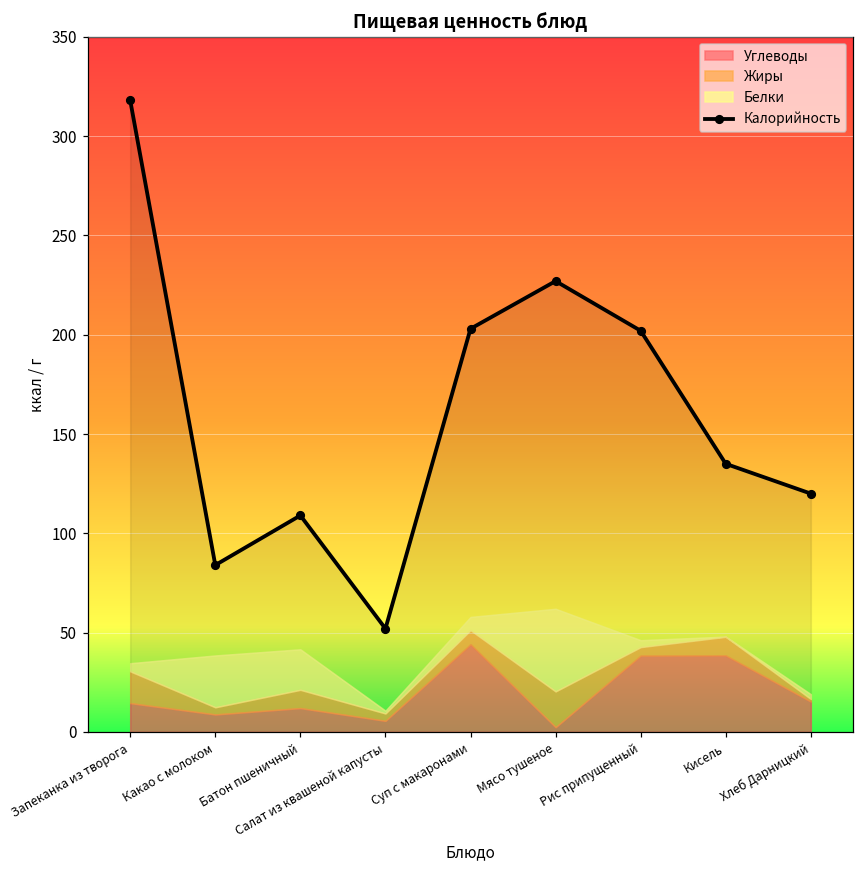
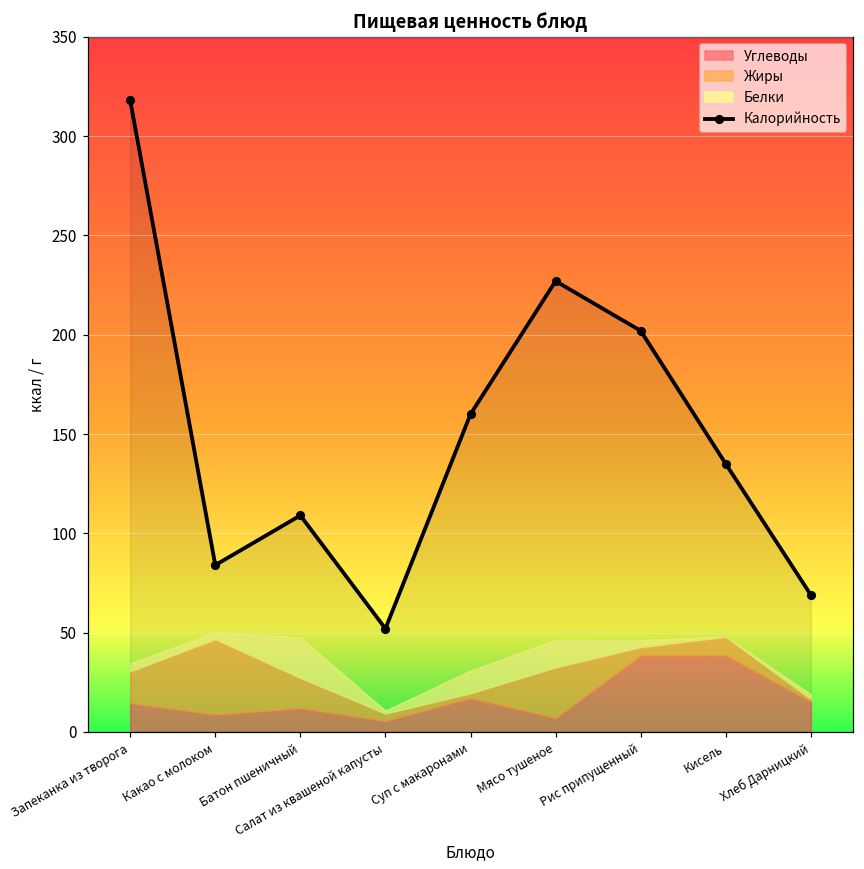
Жиры, Какао с молоком: 4 -> 38
Белки, Какао с молоком: 26 -> 4
Жиры, Батон пшеничный: 9 -> 15
Калорийность, Суп с макаронами: 203 -> 160
Углеводы, Суп с макаронами: 44 -> 17
Жиры, Суп с макаронами: 7 -> 2
Белки, Суп с макаронами: 7 -> 11
Углеводы, Мясо тушеное: 2 -> 7
Жиры, Мясо тушеное: 18 -> 25
Белки, Мясо тушеное: 42 -> 14
Калорийность, Хлеб Дарницкий: 120 -> 69
